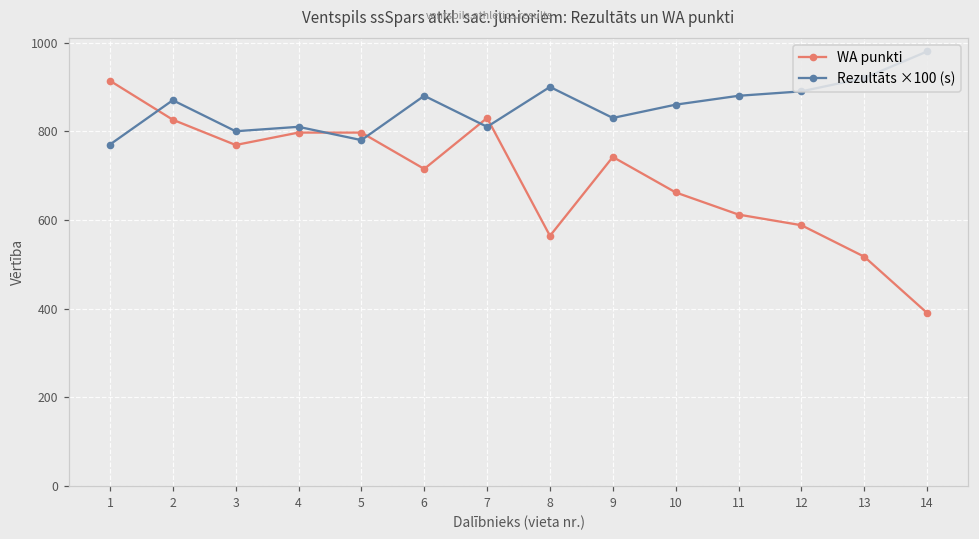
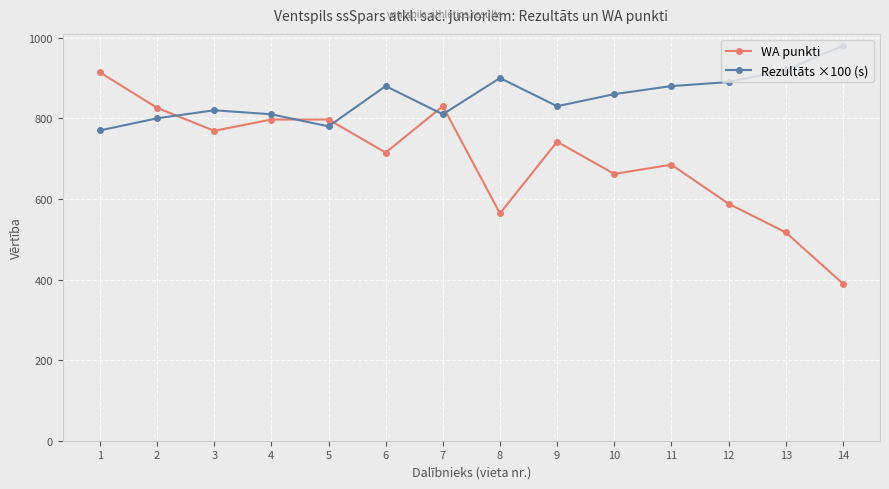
Rezultāts ×100 (s), 2: 870 -> 800
Rezultāts ×100 (s), 3: 800 -> 820
WA punkti, 11: 610 -> 690
